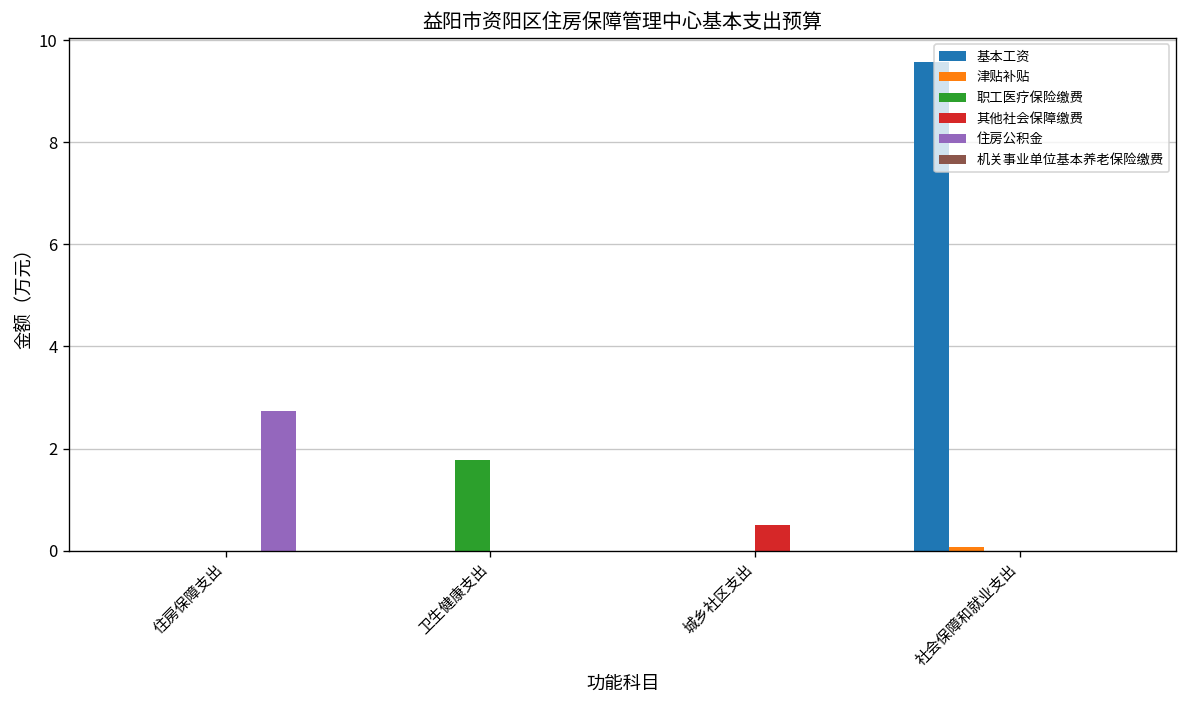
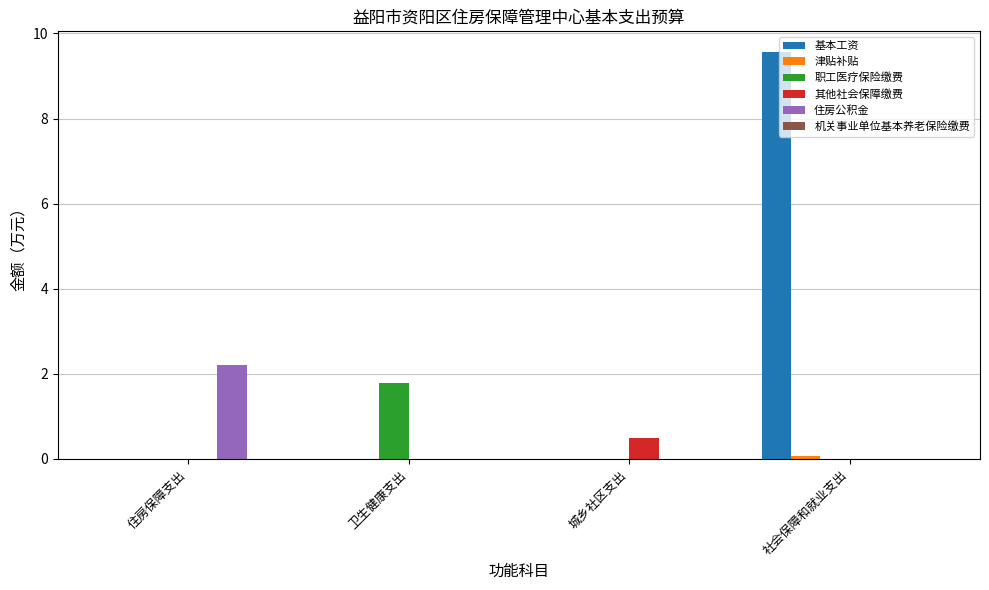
住房公积金, 住房保障支出: 2.7 -> 2.2
